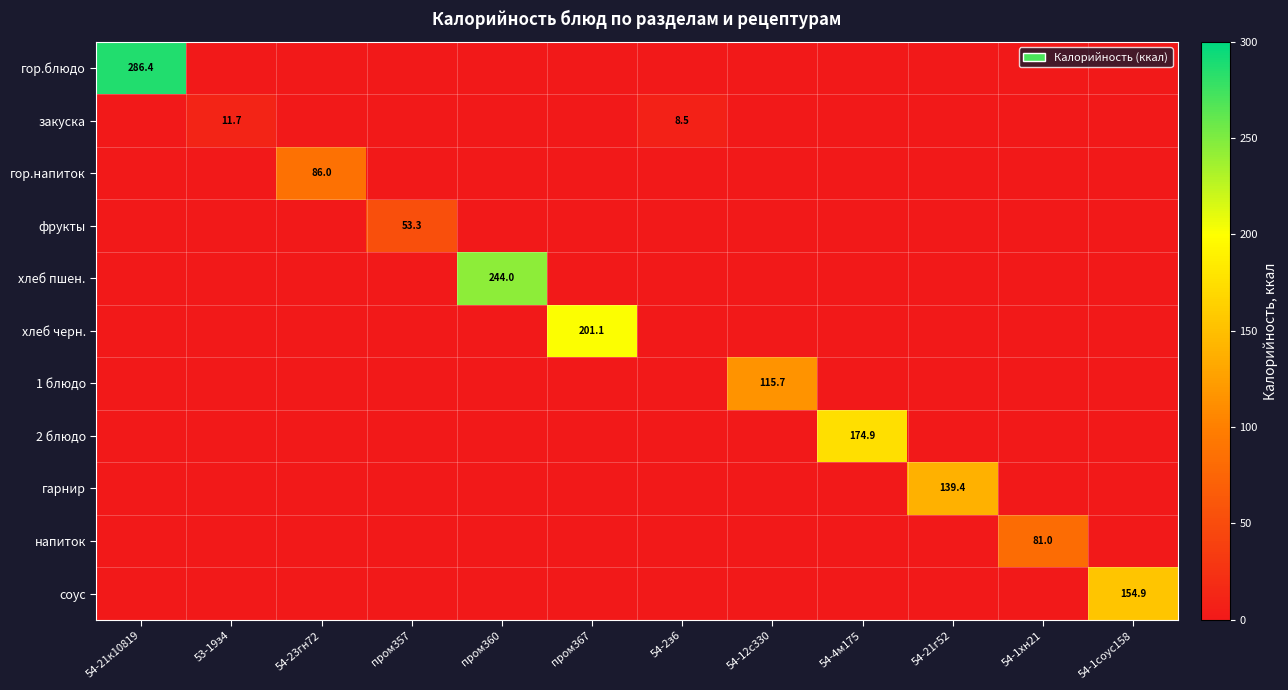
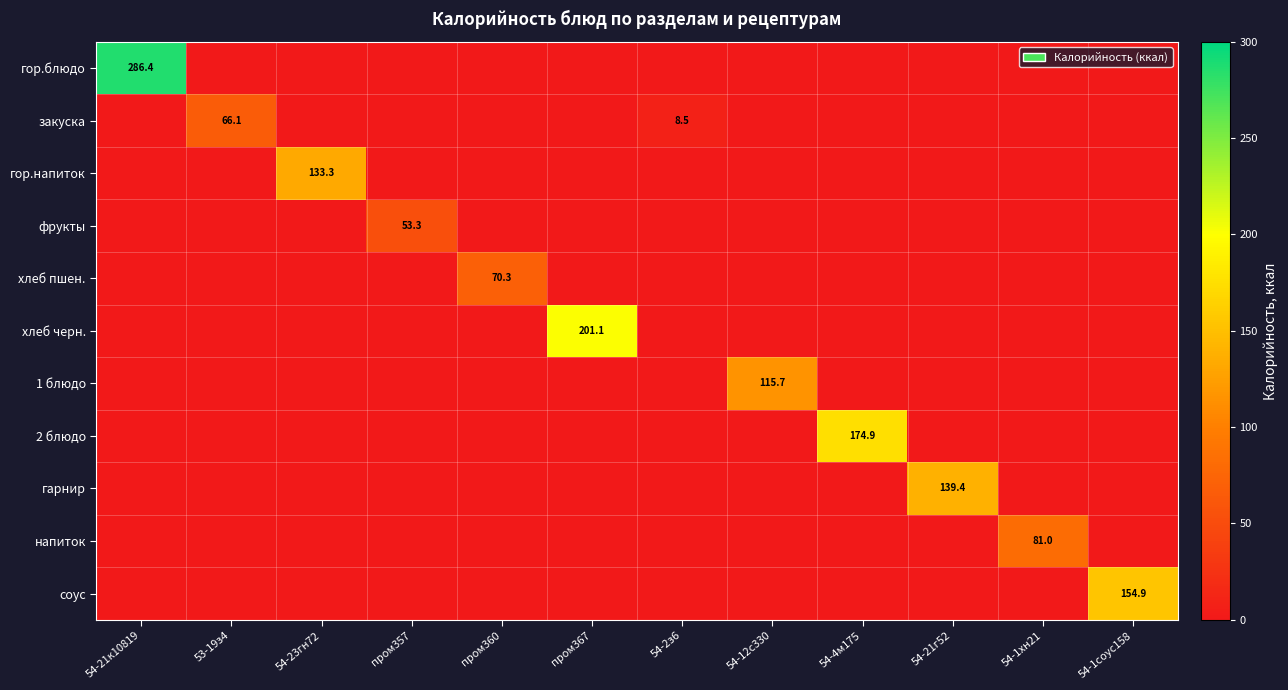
закуска, 53-19з4: 11.7 -> 66.1
гор.напиток, 54-23гн72: 86.0 -> 133.3
хлеб пшен., пром360: 244.0 -> 70.3
